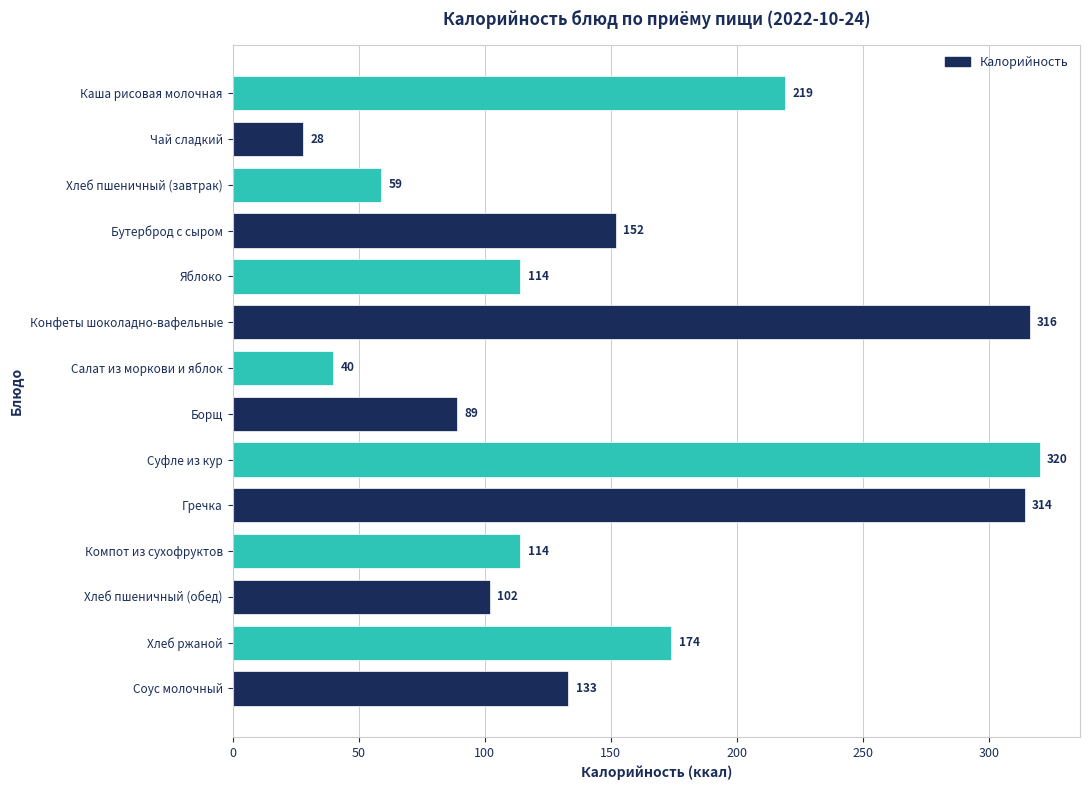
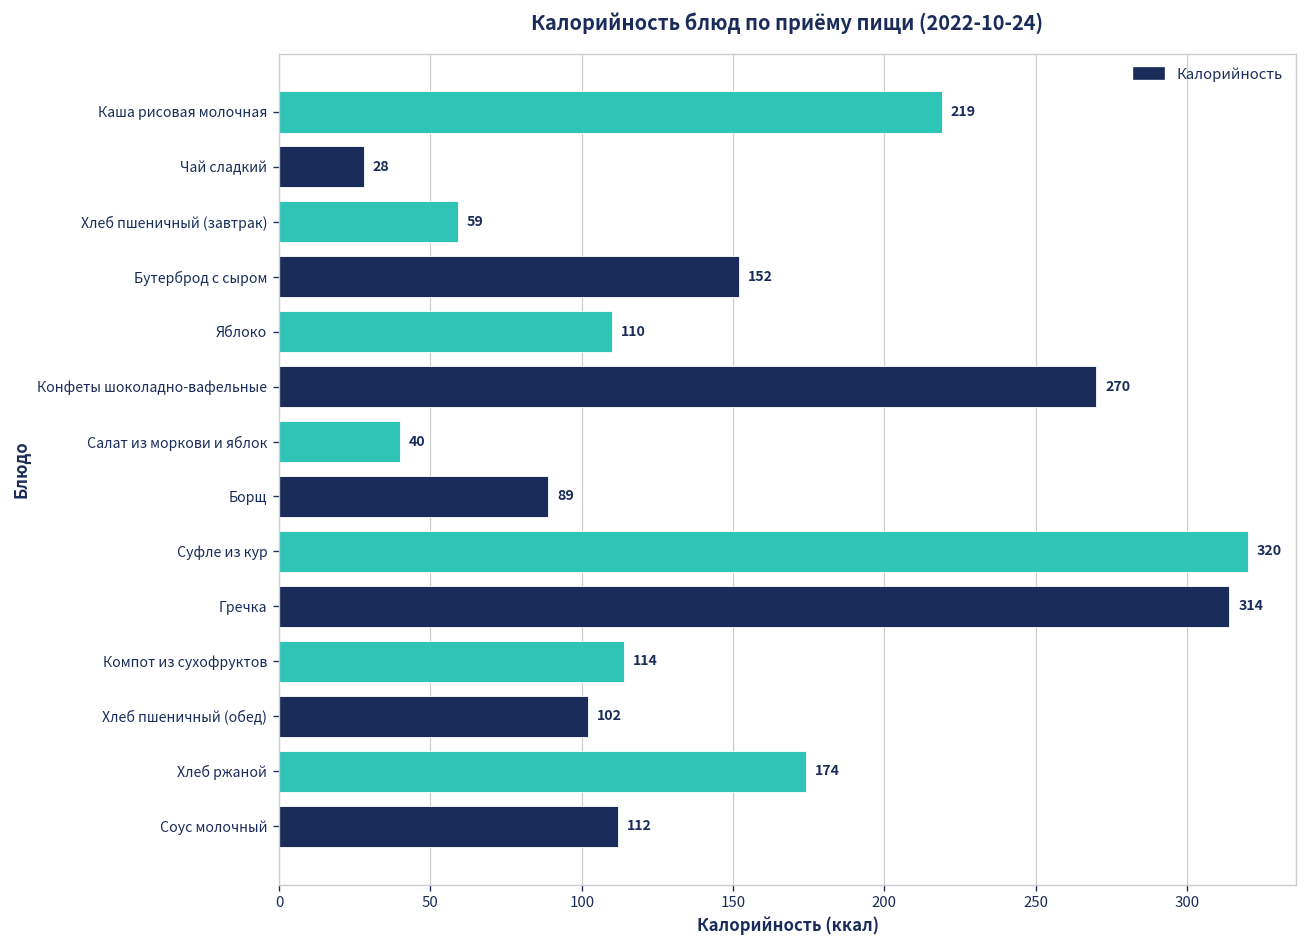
Яблоко: 114 -> 110
Конфеты шоколадно-вафельные: 316 -> 270
Соус молочный: 133 -> 112
